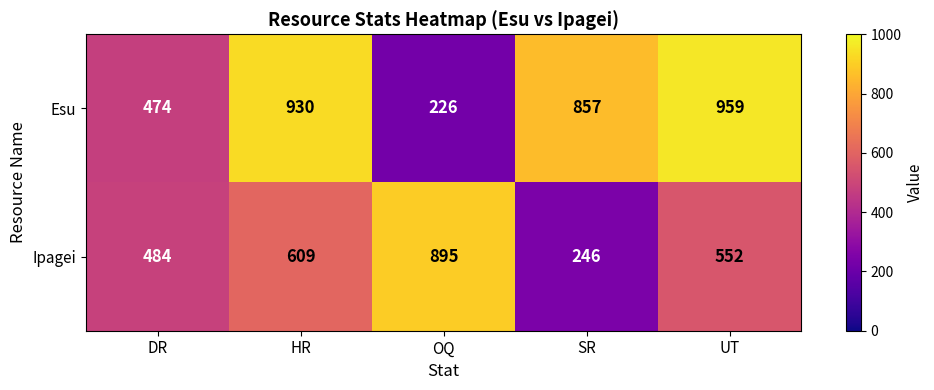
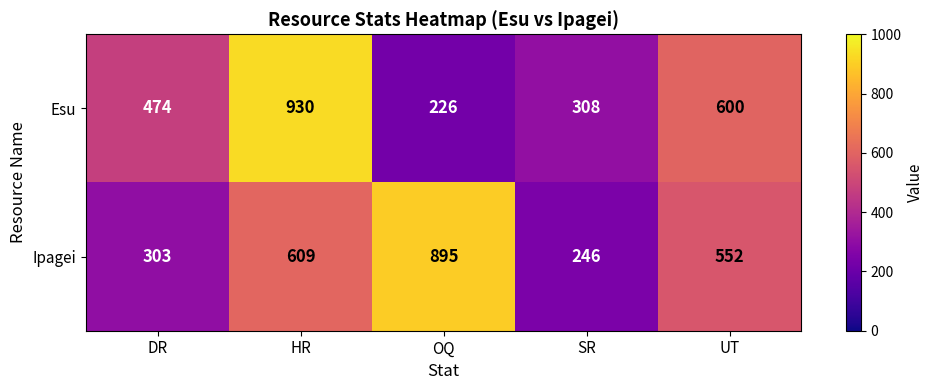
Esu, SR: 857 -> 308
Esu, UT: 959 -> 600
Ipagei, DR: 484 -> 303
